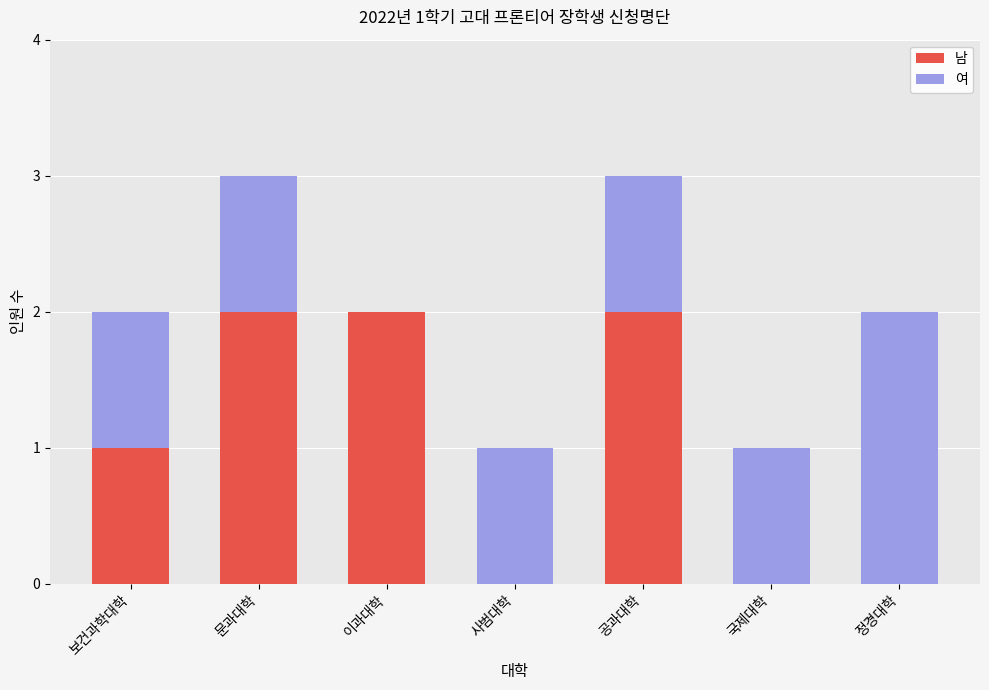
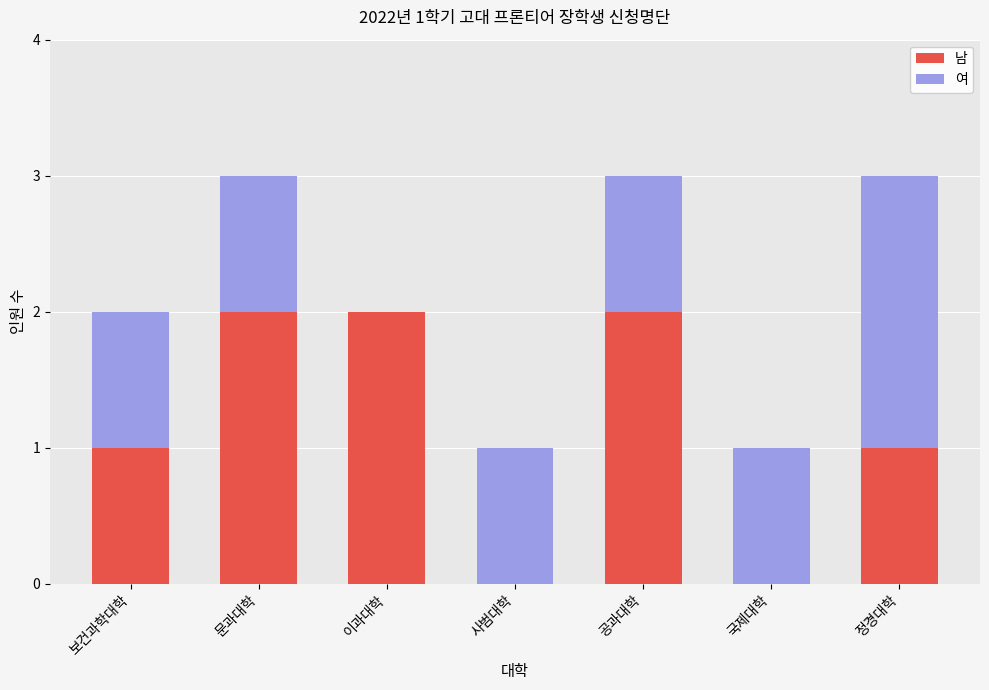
남, 정경대학: 0 -> 1
